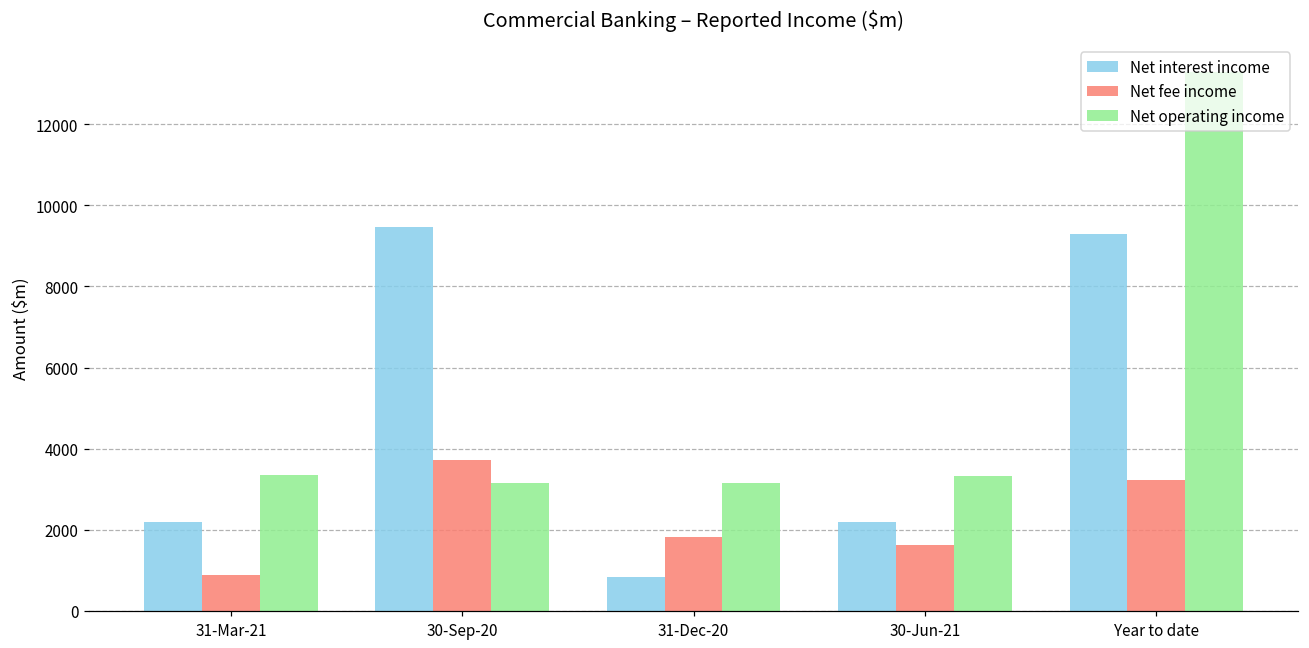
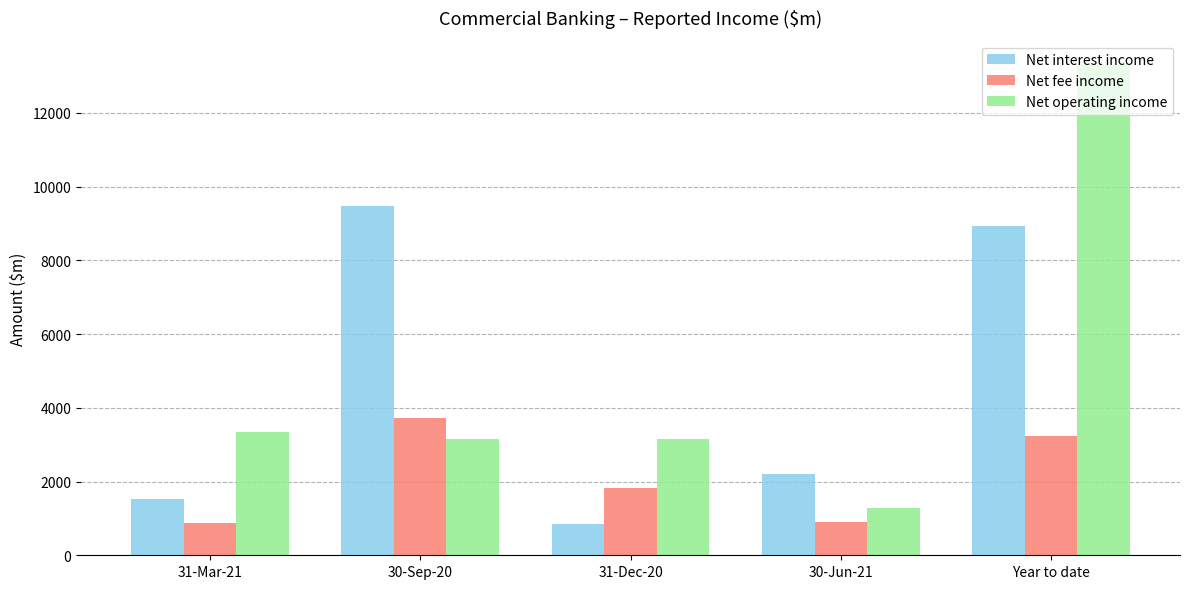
Net interest income, 31-Mar-21: 2200 -> 1500
Net fee income, 30-Jun-21: 1600 -> 900
Net operating income, 30-Jun-21: 3300 -> 1300
Net interest income, Year to date: 9300 -> 8900
